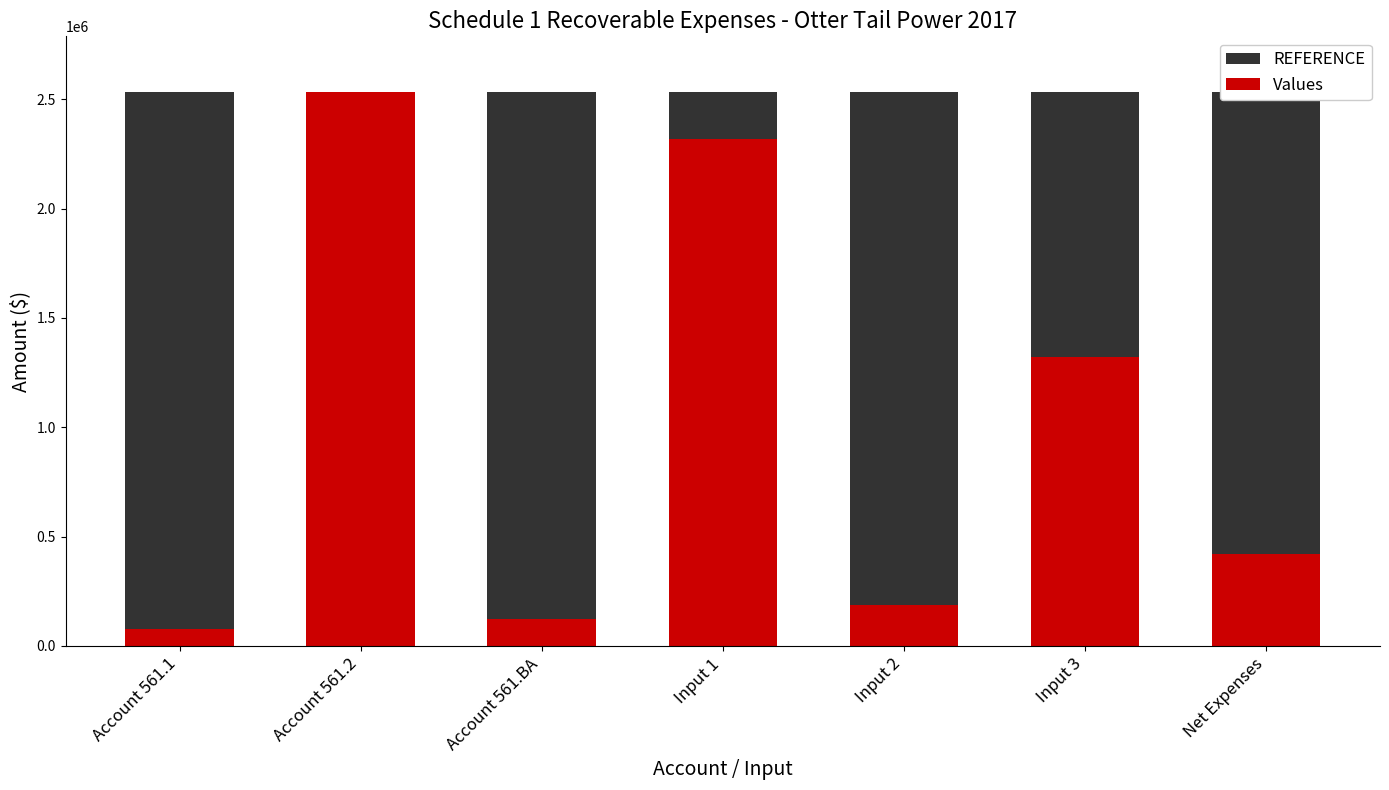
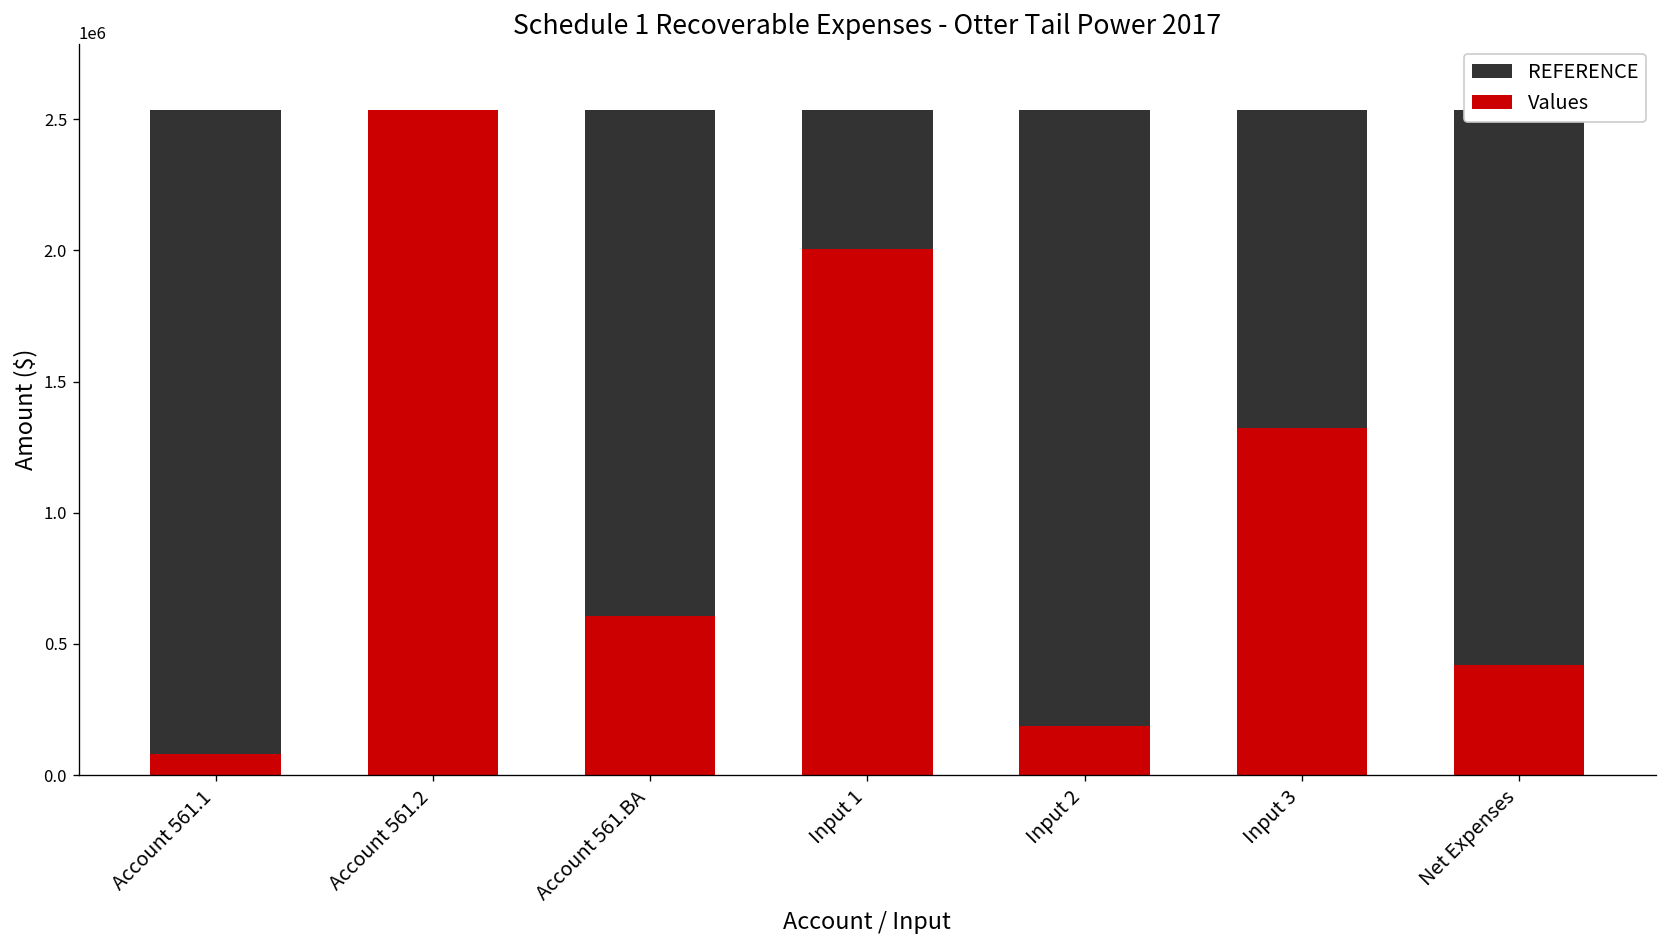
Values, Account 561.BA: 120000 -> 610000
Values, Input 1: 2320000 -> 2010000
